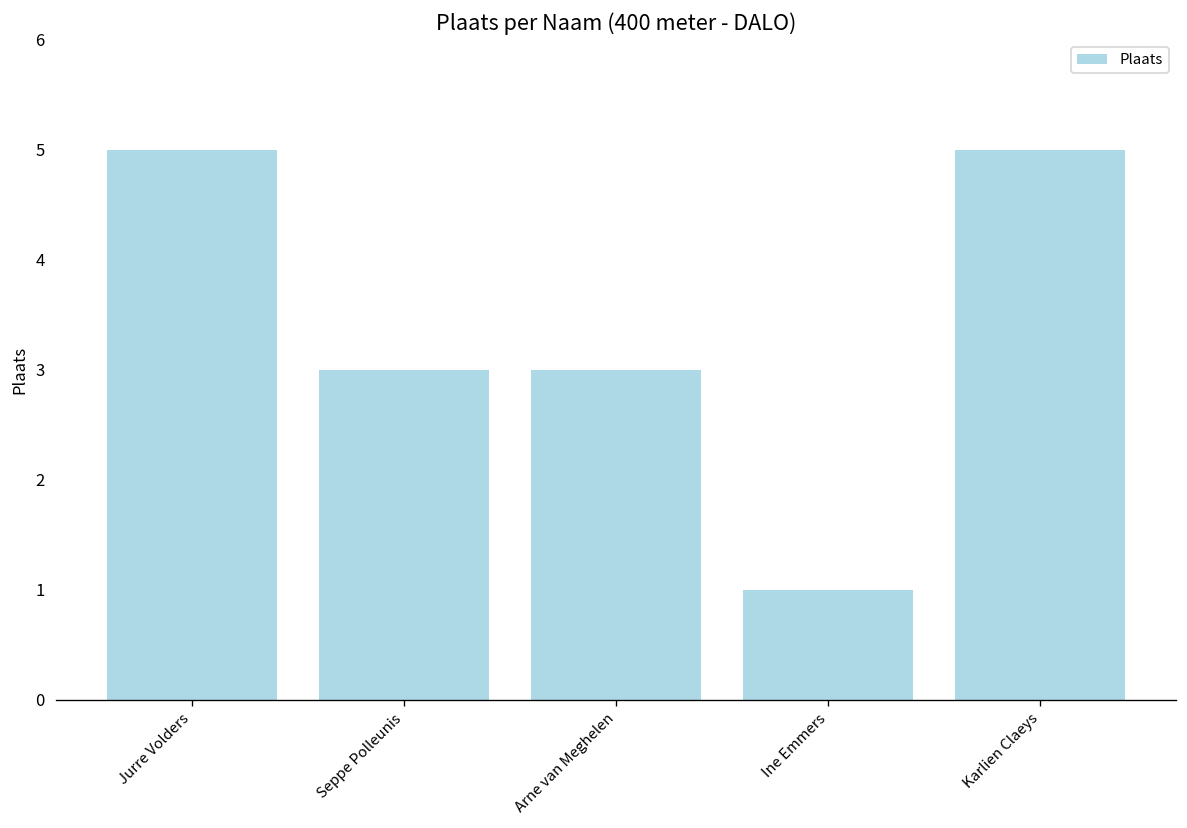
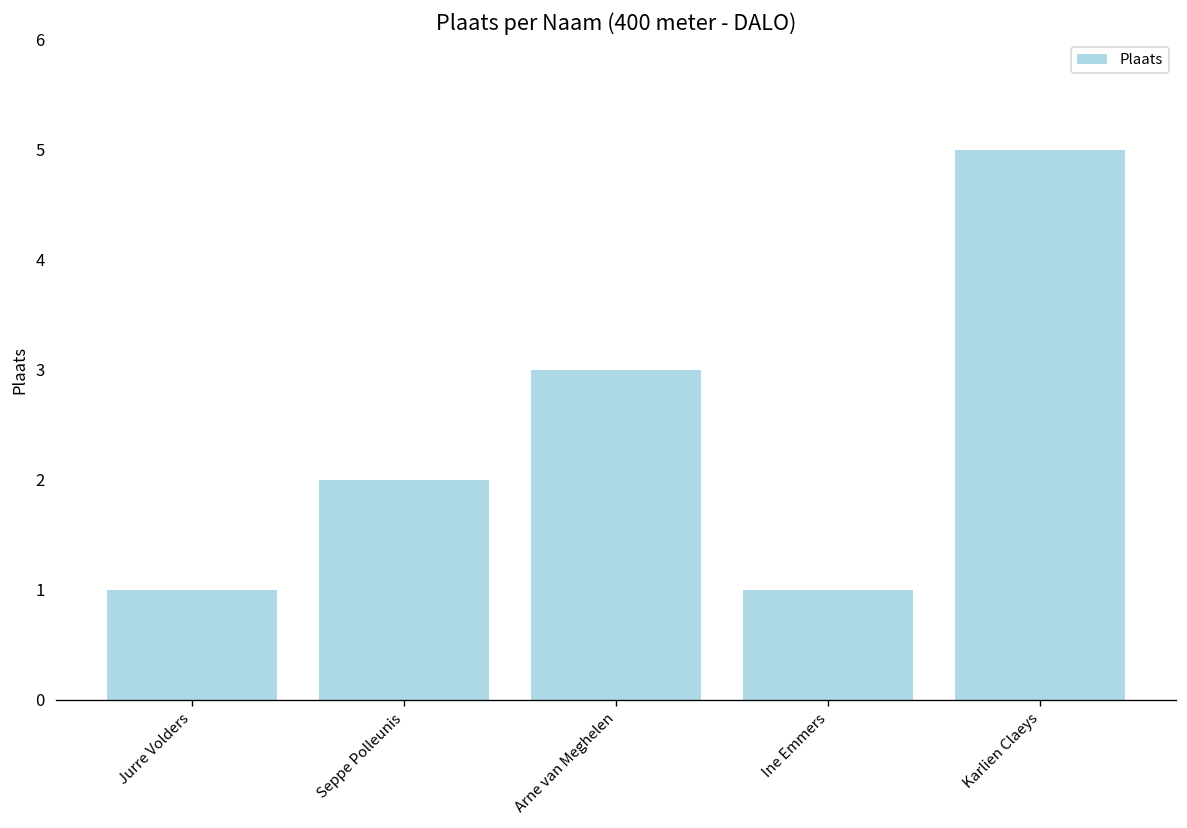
Jurre Volders: 5 -> 1
Seppe Polleunis: 3 -> 2
